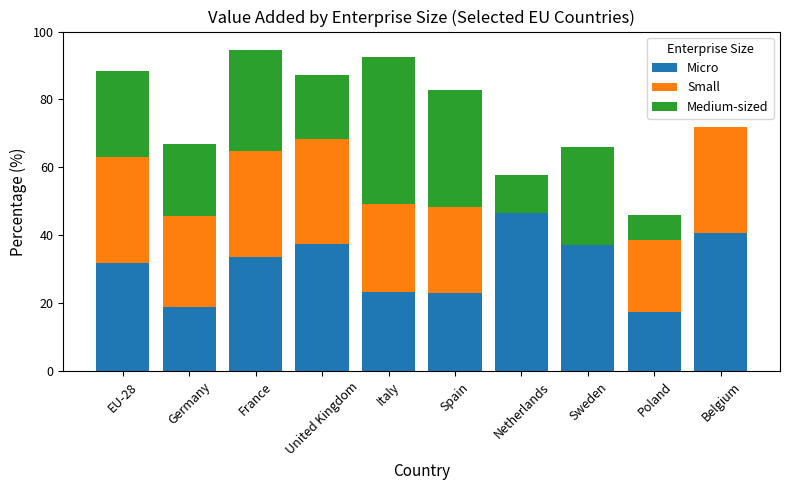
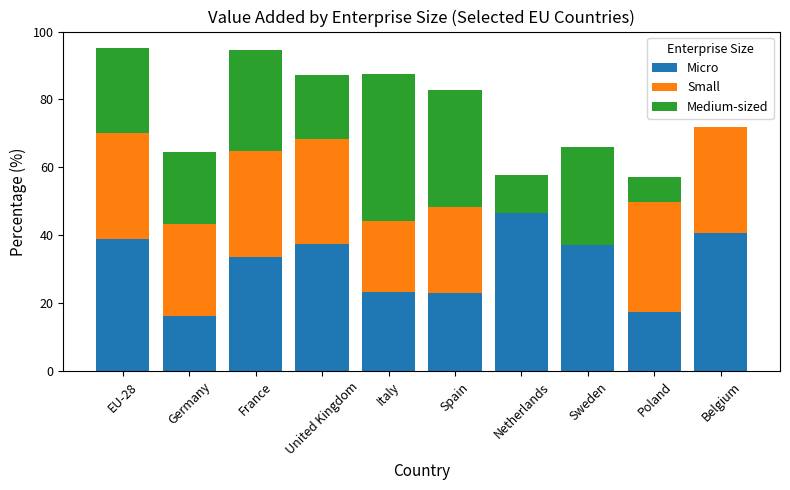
Micro, EU-28: 32 -> 39
Micro, Germany: 19 -> 16
Small, Italy: 26 -> 21
Small, Poland: 21 -> 32
